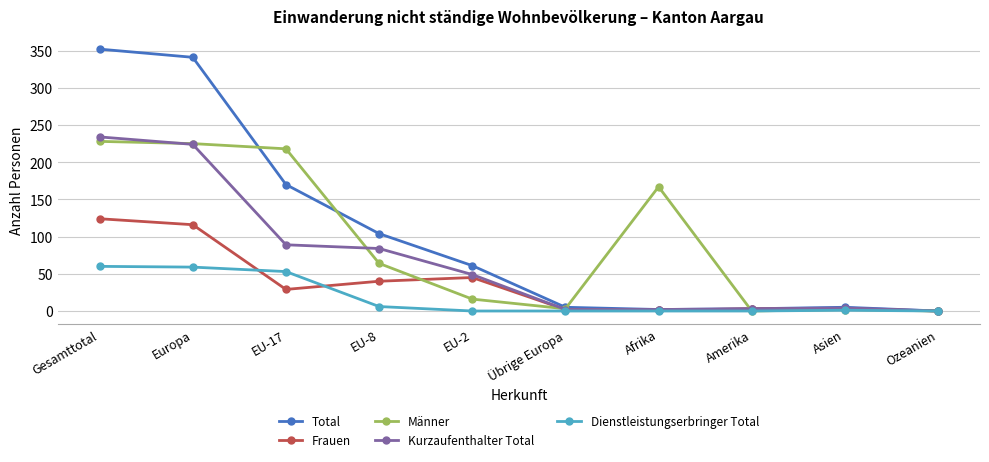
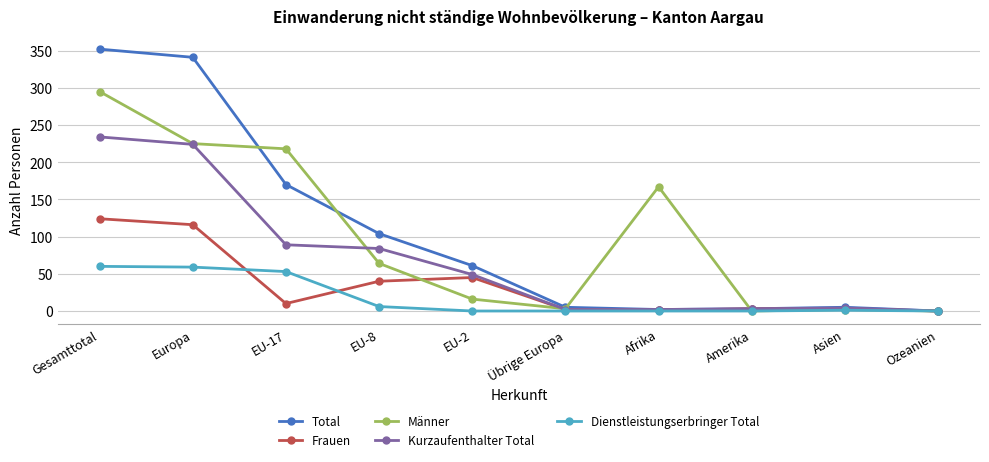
Männer, Gesamttotal: 230 -> 300
Frauen, EU-17: 30 -> 10
